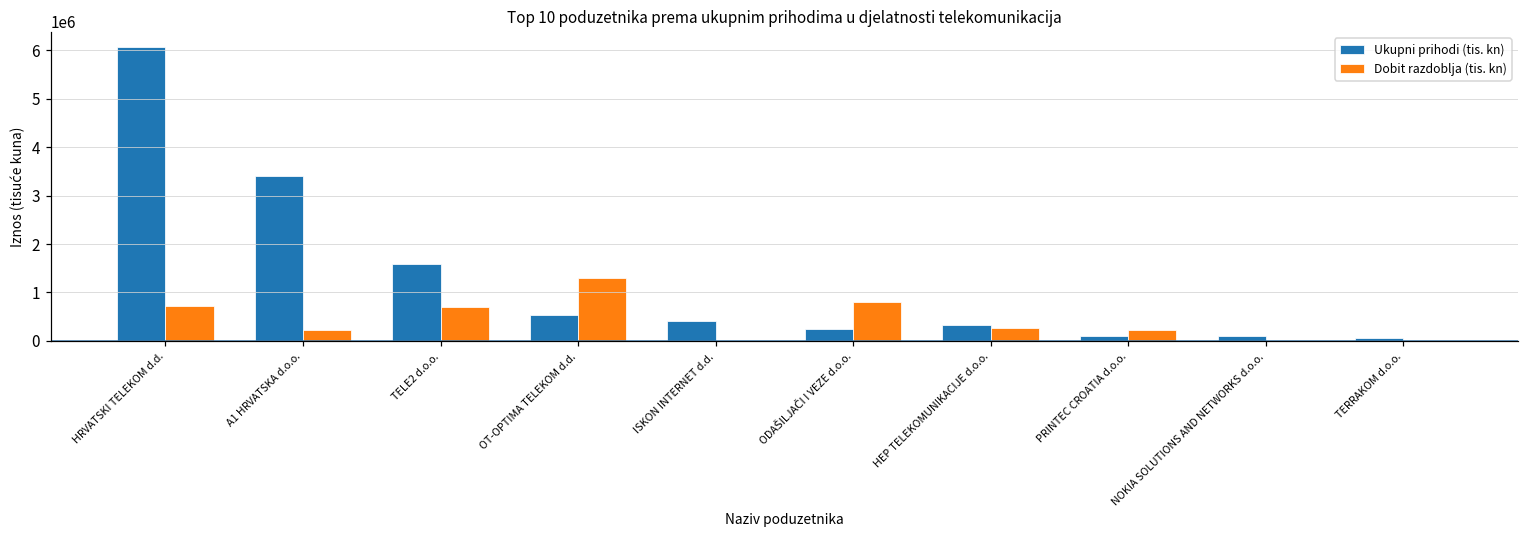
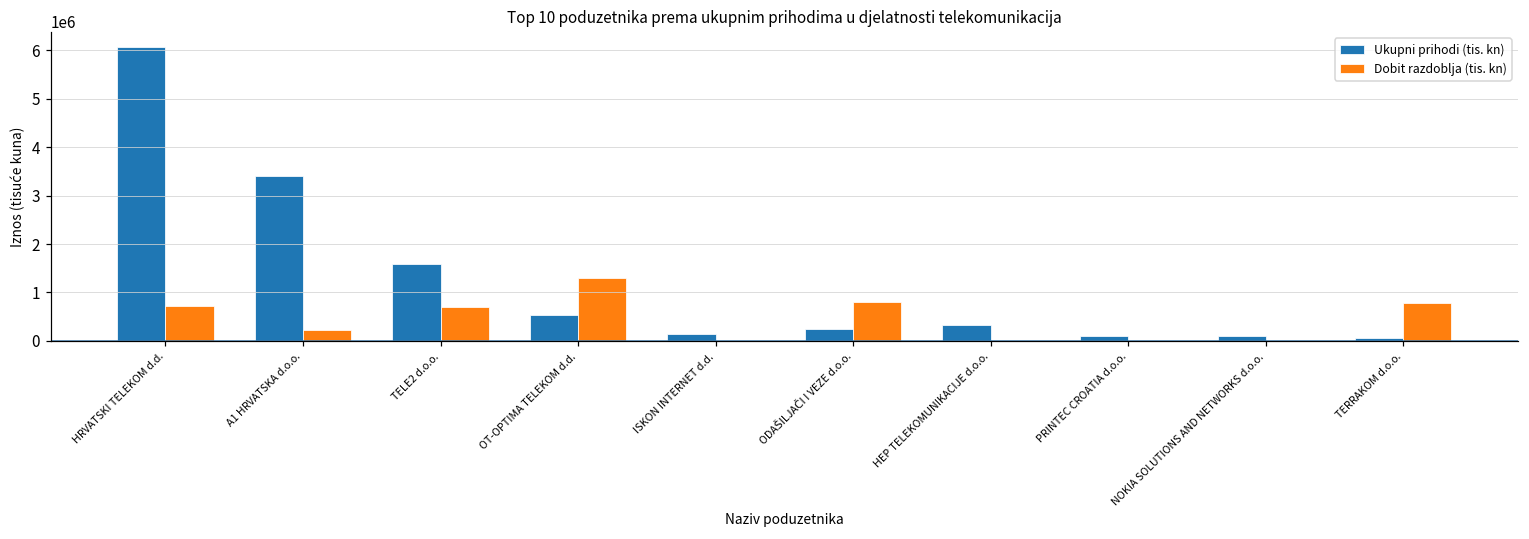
Ukupni prihodi (tis. kn), ISKON INTERNET d.d.: 400000 -> 100000
Dobit razdoblja (tis. kn), HEP TELEKOMUNIKACIJE d.o.o.: 300000 -> 0
Dobit razdoblja (tis. kn), PRINTEC CROATIA d.o.o.: 200000 -> 0
Dobit razdoblja (tis. kn), TERRAKOM d.o.o.: 0 -> 800000
